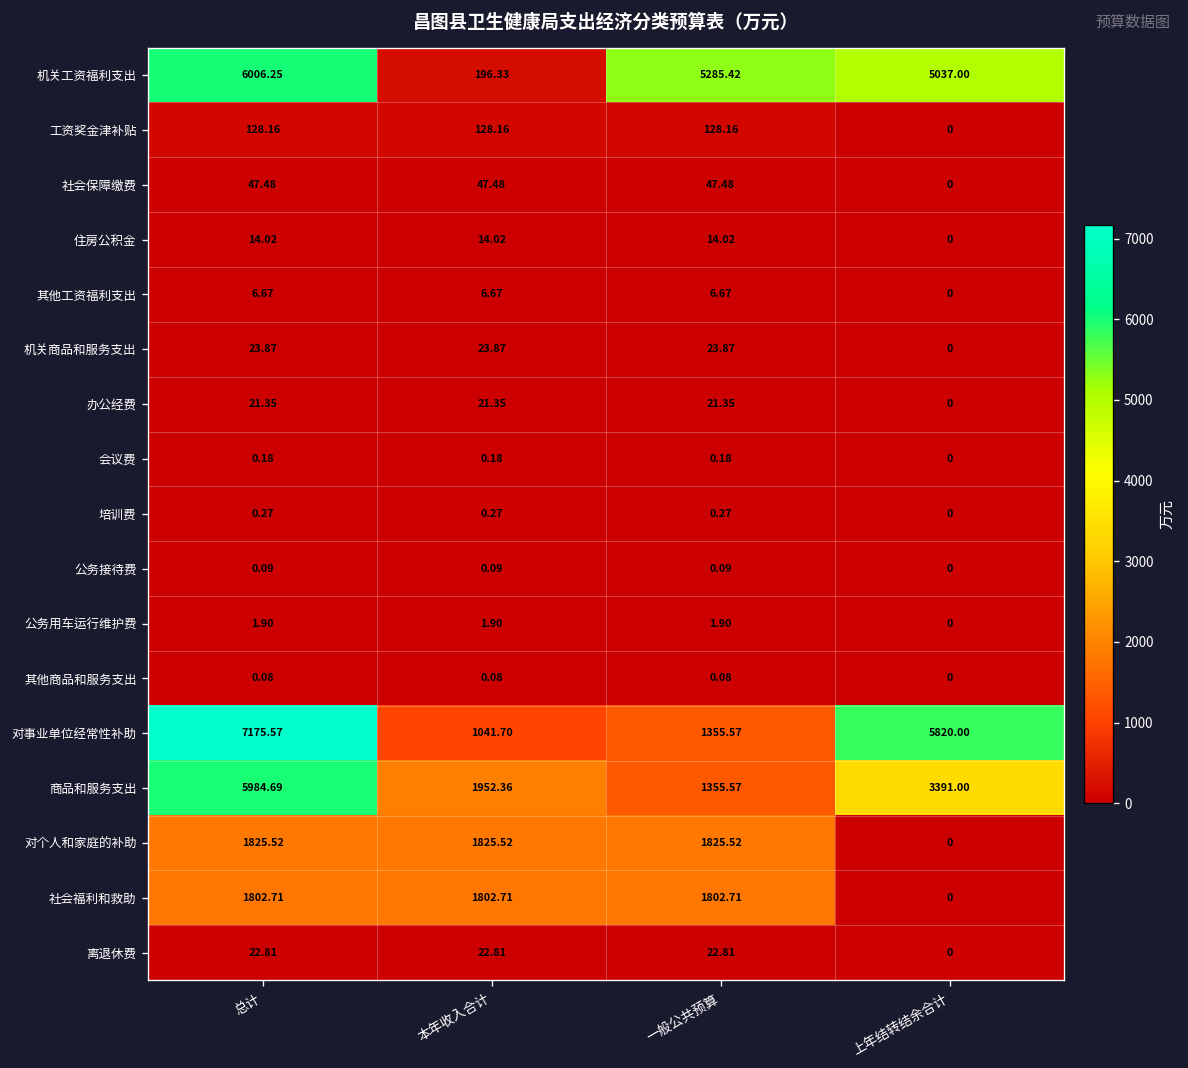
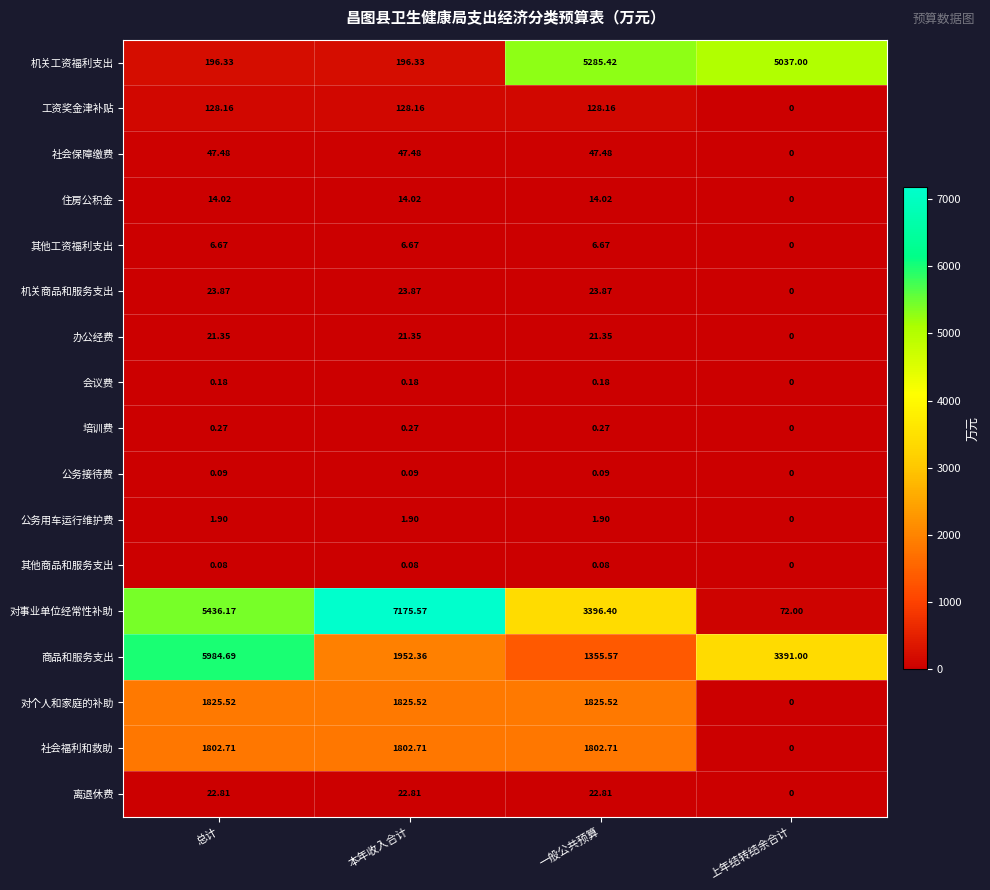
机关工资福利支出, 总计: 6006.25 -> 196.33
对事业单位经常性补助, 总计: 7175.57 -> 5436.17
对事业单位经常性补助, 本年收入合计: 1041.70 -> 7175.57
对事业单位经常性补助, 一般公共预算: 1355.57 -> 3396.40
对事业单位经常性补助, 上年结转结余合计: 5820.00 -> 72.00
